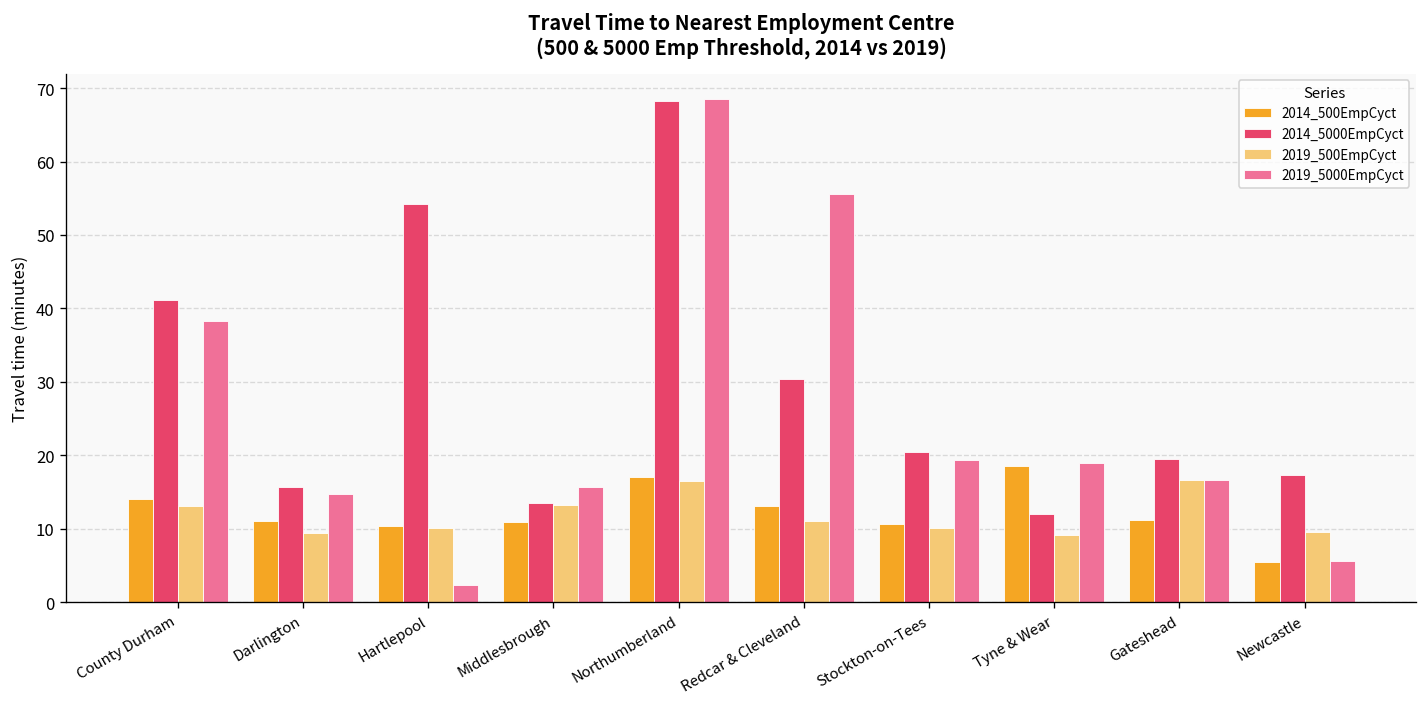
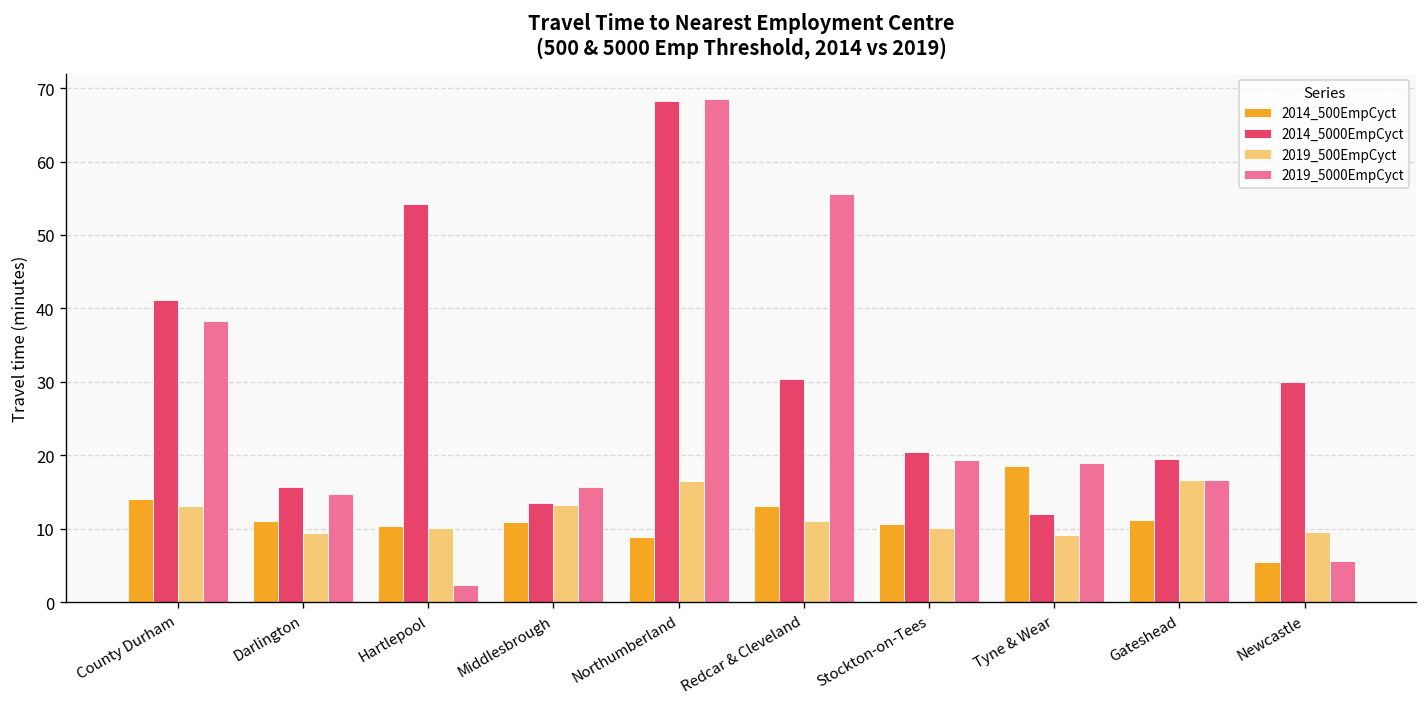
2014_500EmpCyct, Northumberland: 17 -> 9
2014_5000EmpCyct, Newcastle: 17 -> 30
